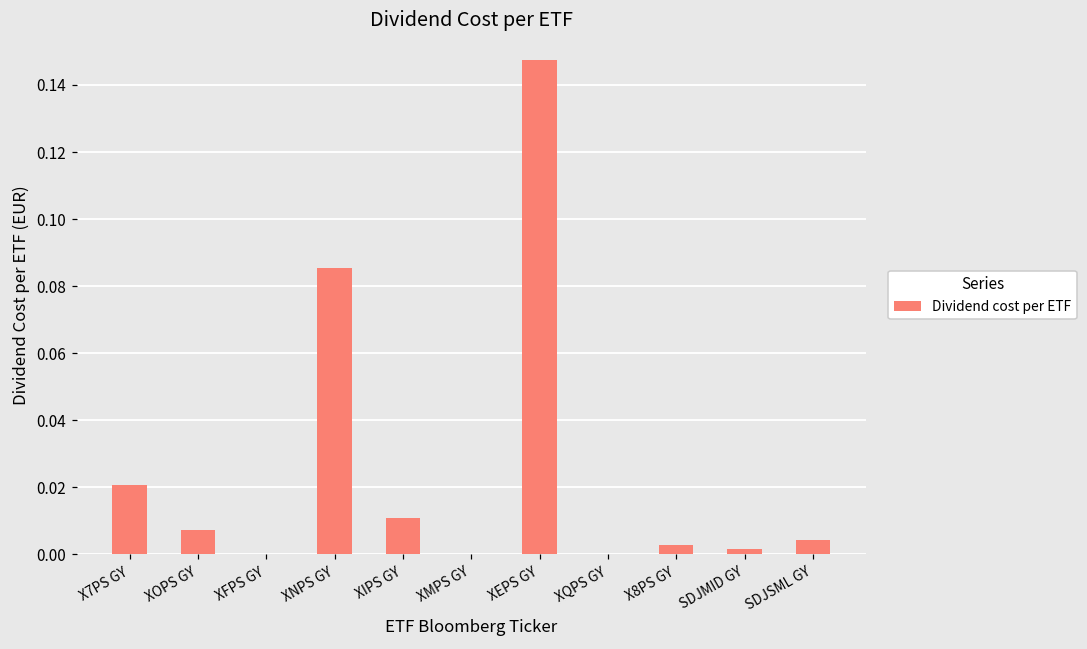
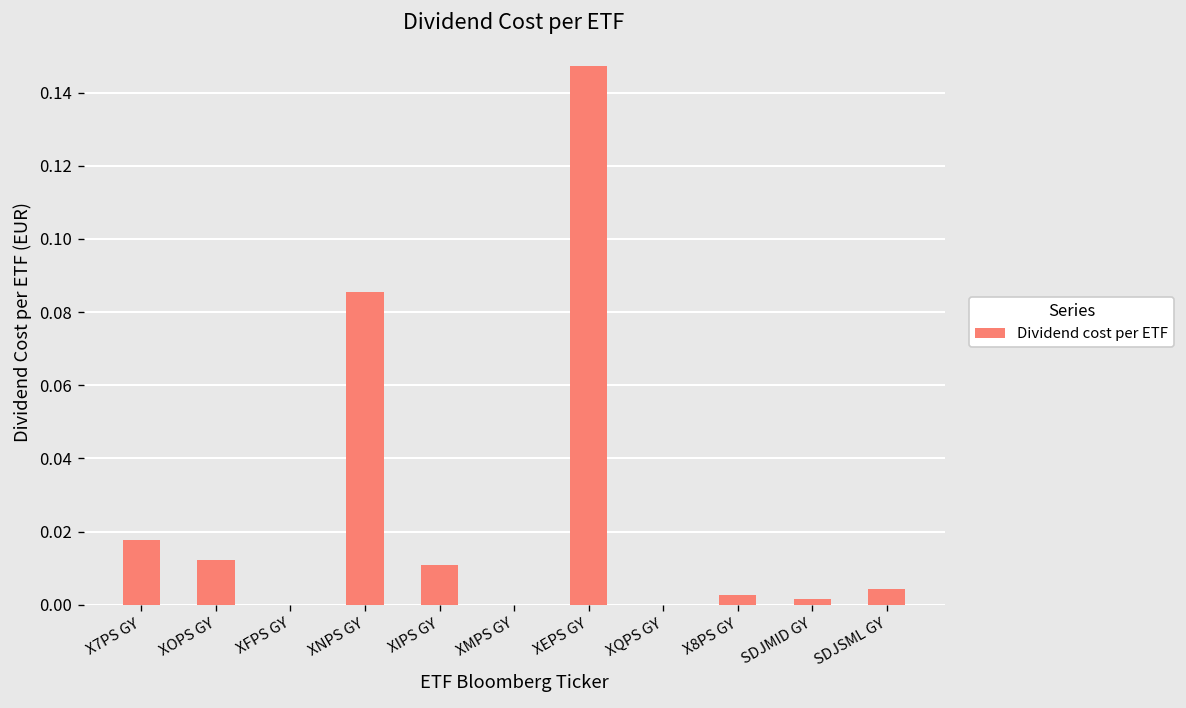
X7PS GY: 0.021 -> 0.018
XOPS GY: 0.007 -> 0.012
